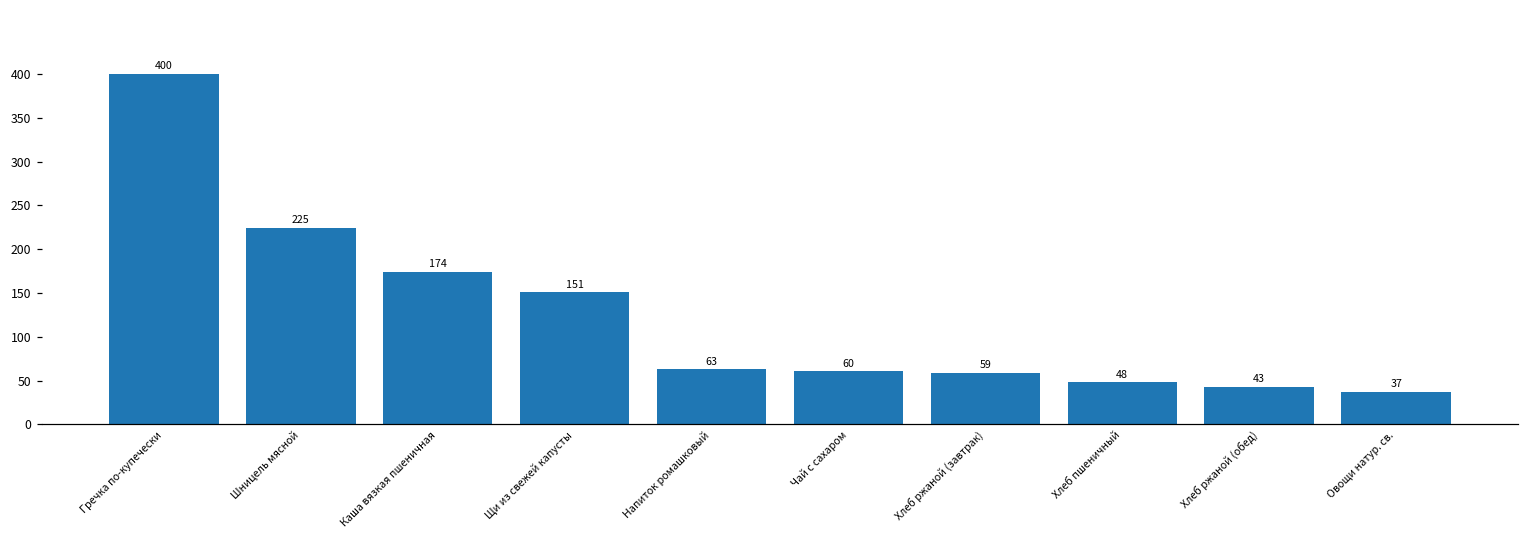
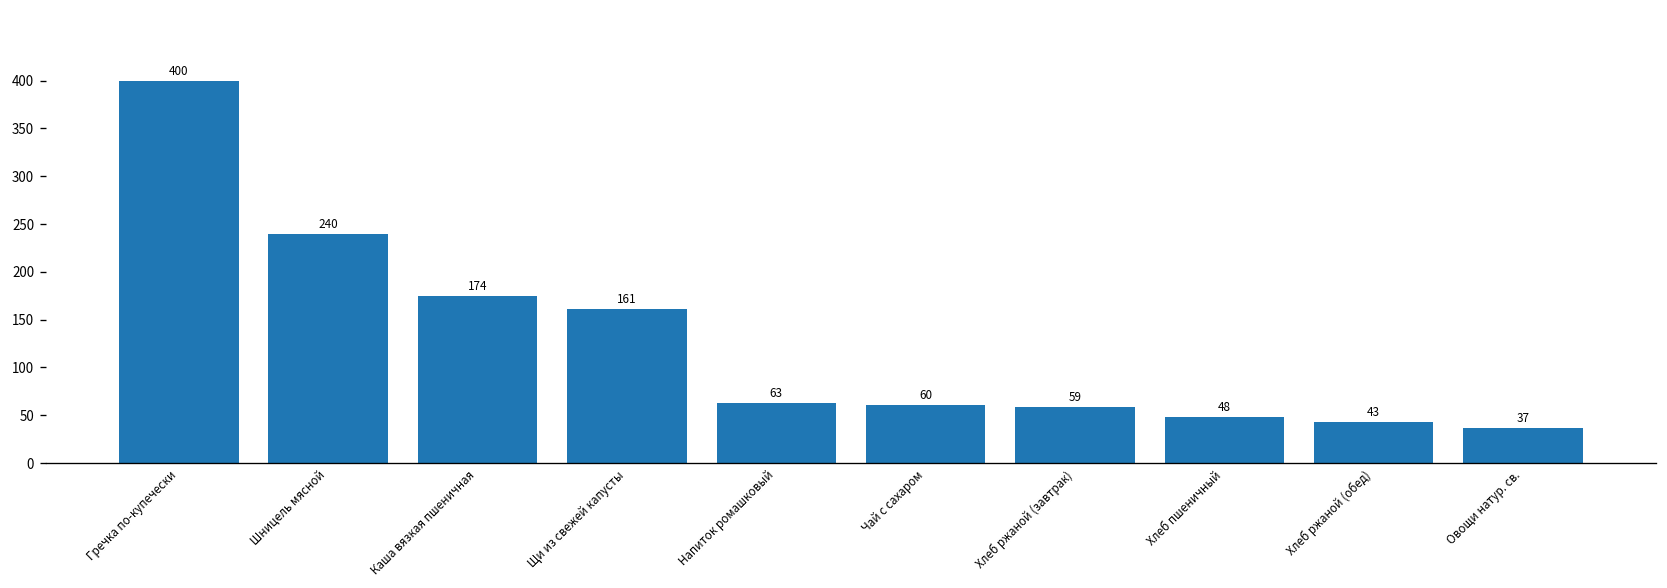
Шницель мясной: 225 -> 240
Щи из свежей капусты: 151 -> 161
